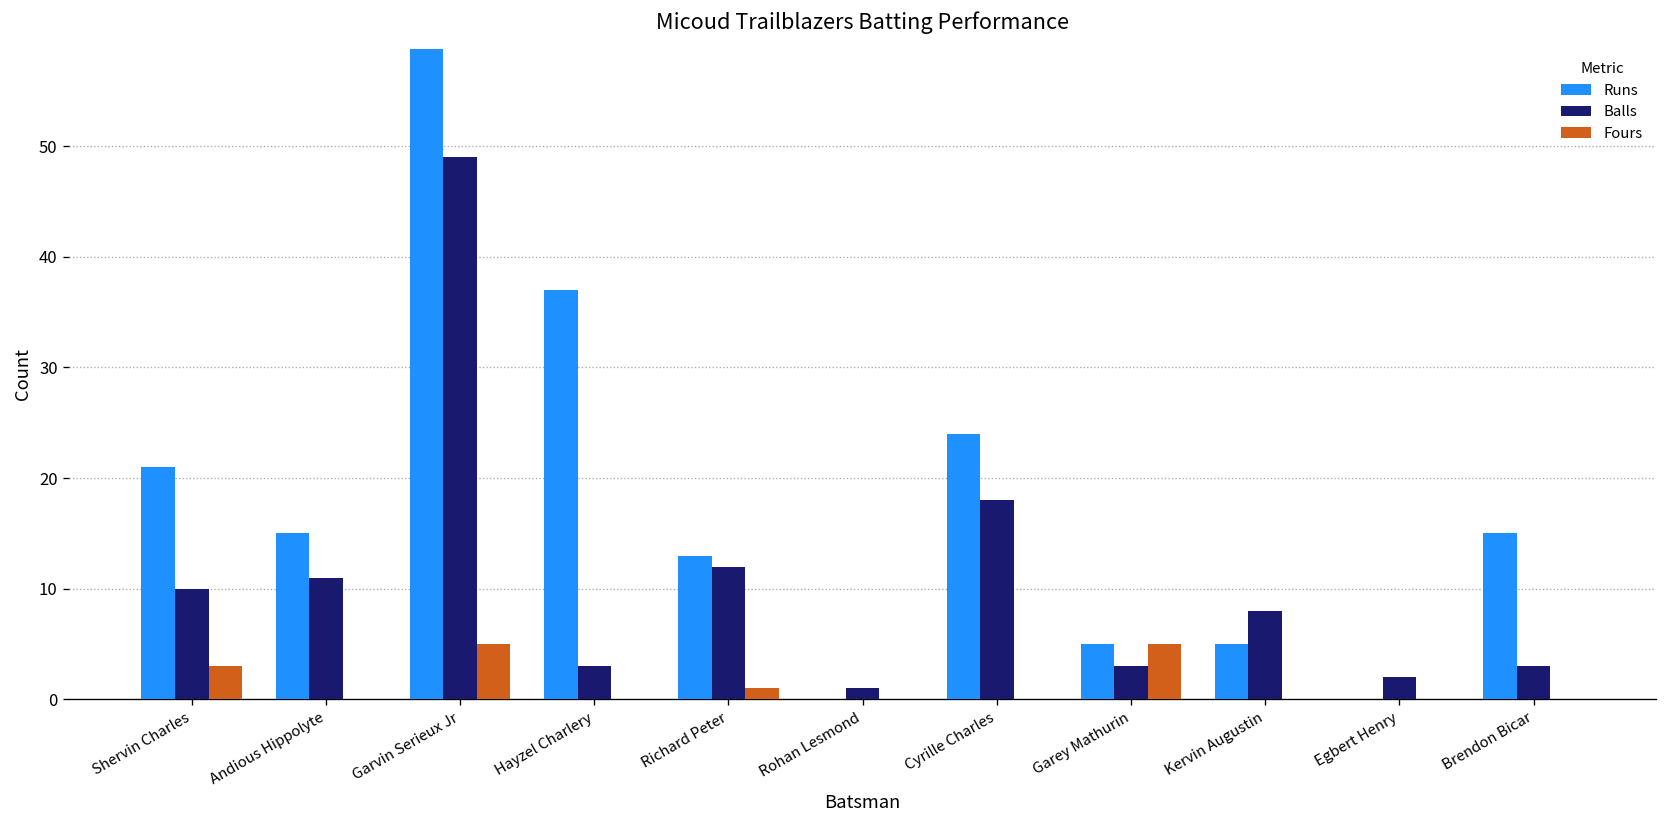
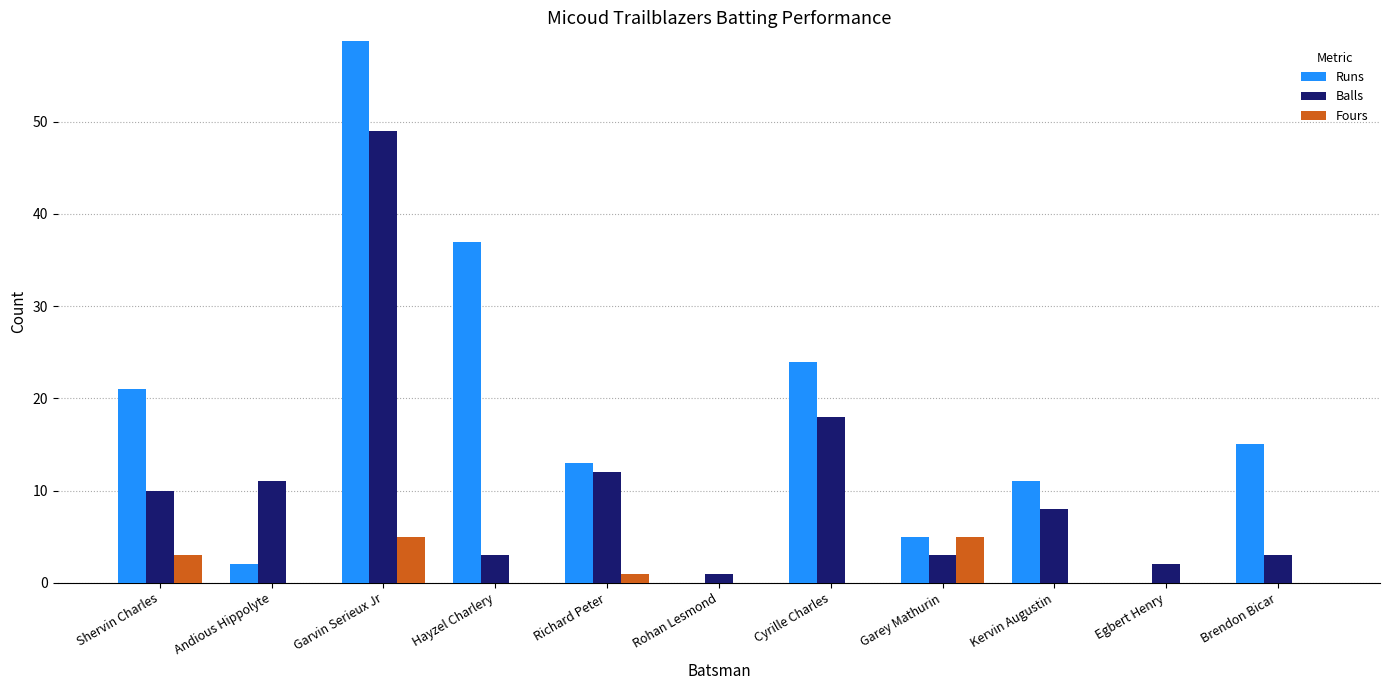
Runs, Andious Hippolyte: 15 -> 2
Runs, Kervin Augustin: 5 -> 11
